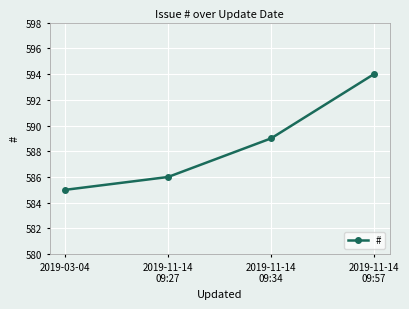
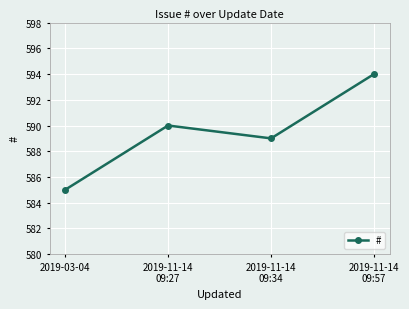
2019-11-14 09:27: 586 -> 590
